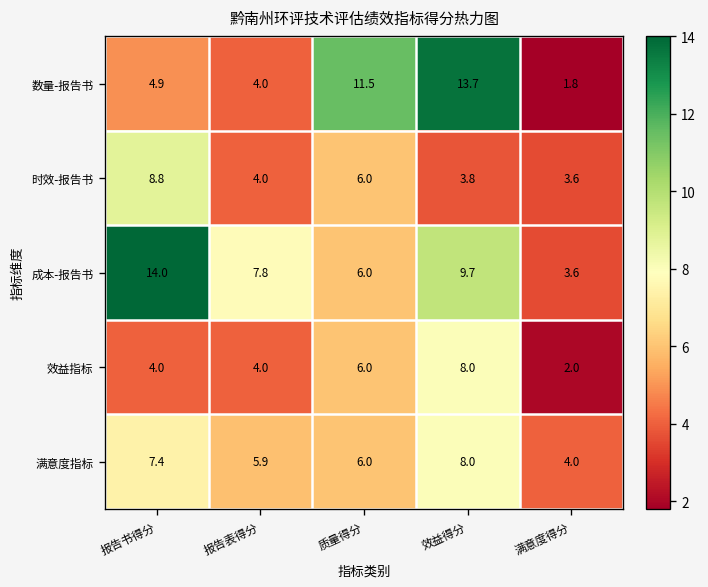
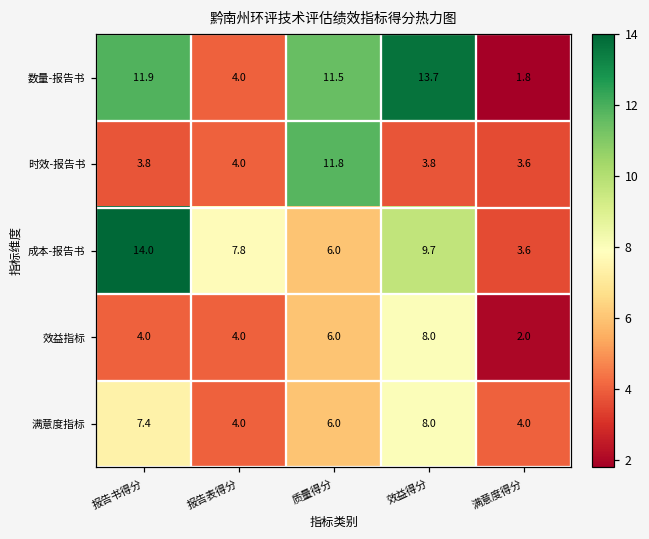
数量-报告书, 报告书得分: 4.9 -> 11.9
时效-报告书, 报告书得分: 8.8 -> 3.8
时效-报告书, 质量得分: 6.0 -> 11.8
满意度指标, 报告表得分: 5.9 -> 4.0
